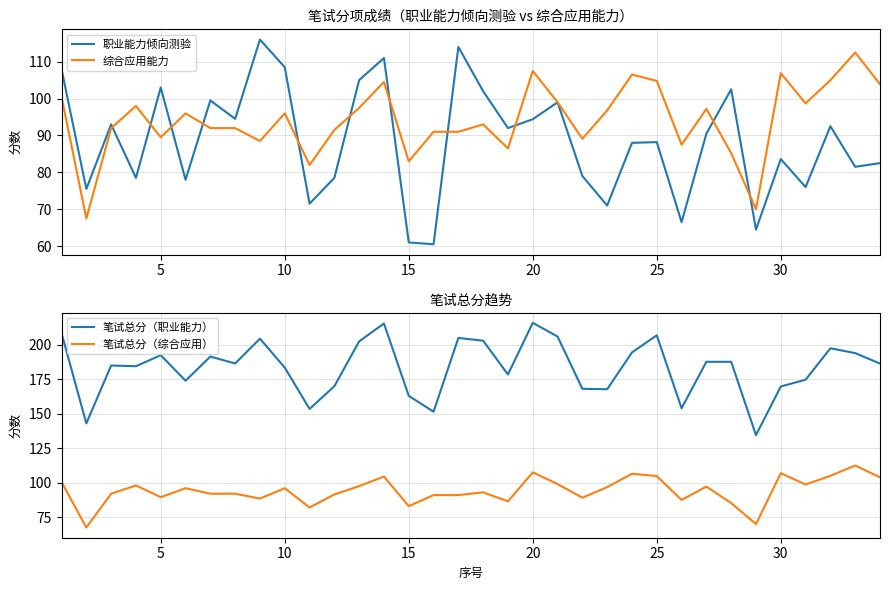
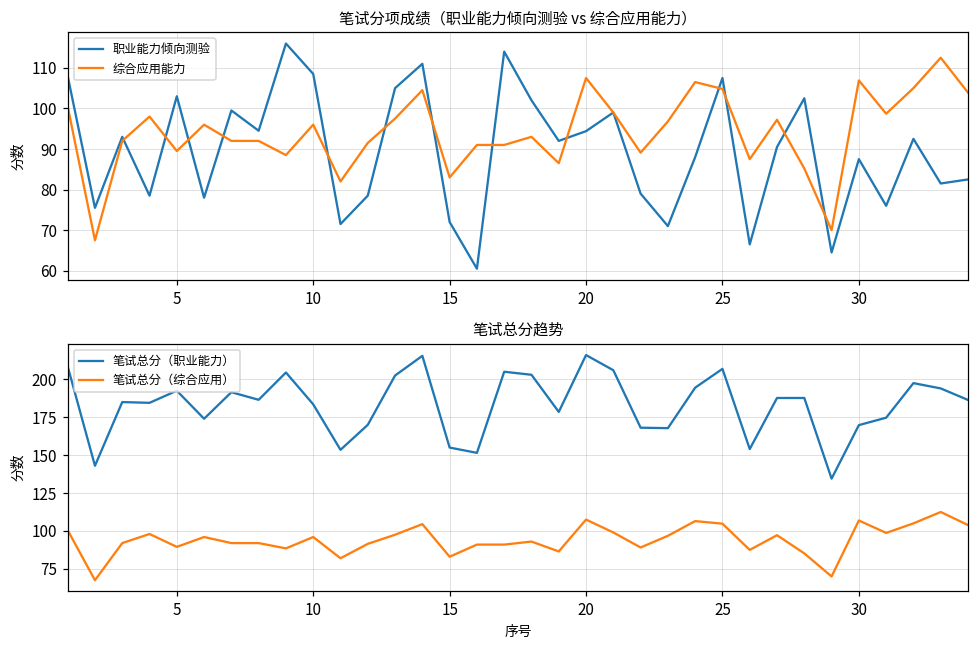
笔试分项成绩（职业能力倾向测验 vs 综合应用能力）, 职业能力倾向测验, 15: 61 -> 72
笔试分项成绩（职业能力倾向测验 vs 综合应用能力）, 职业能力倾向测验, 25: 88 -> 108
笔试分项成绩（职业能力倾向测验 vs 综合应用能力）, 职业能力倾向测验, 30: 84 -> 88
笔试总分趋势, 笔试总分（职业能力）, 15: 163 -> 155
